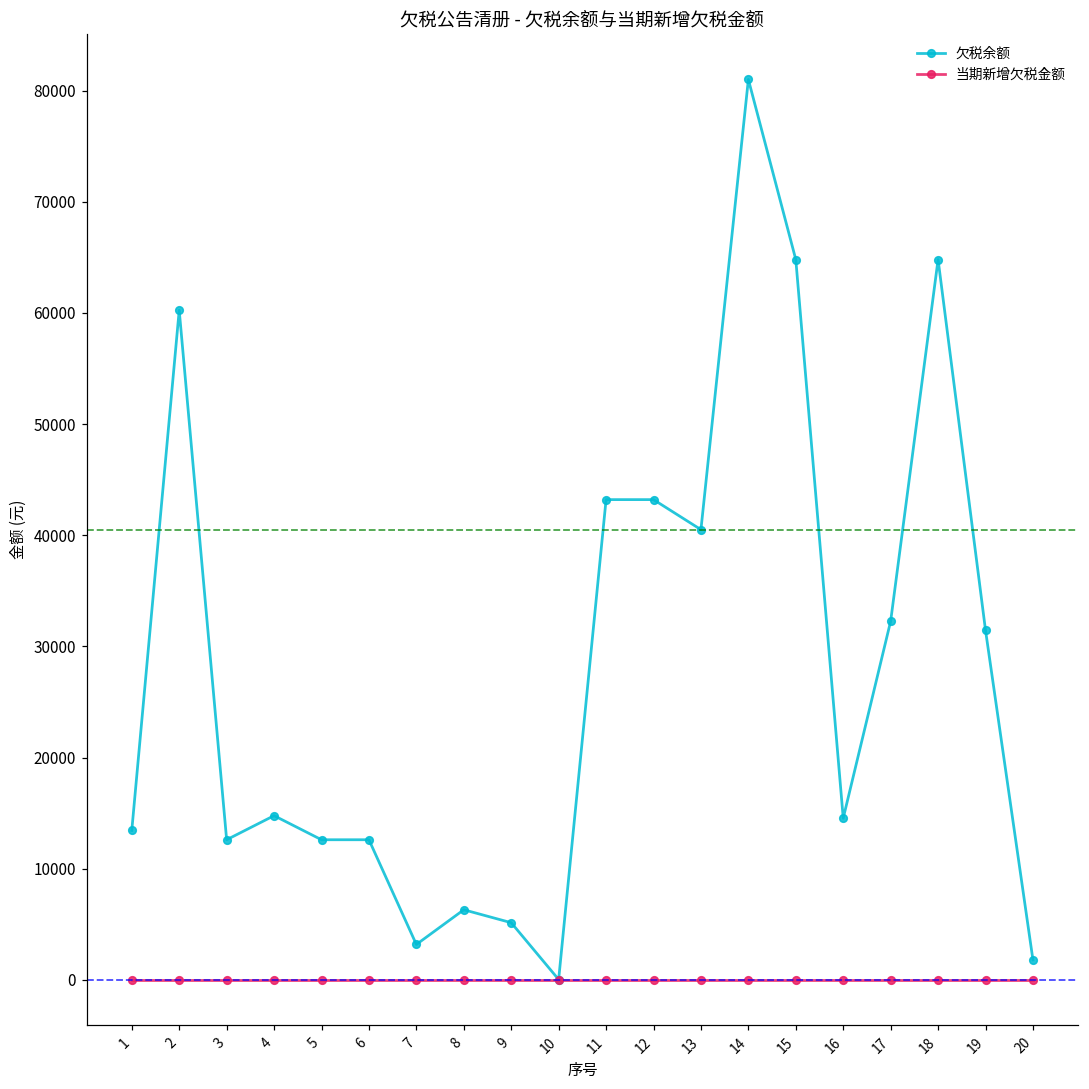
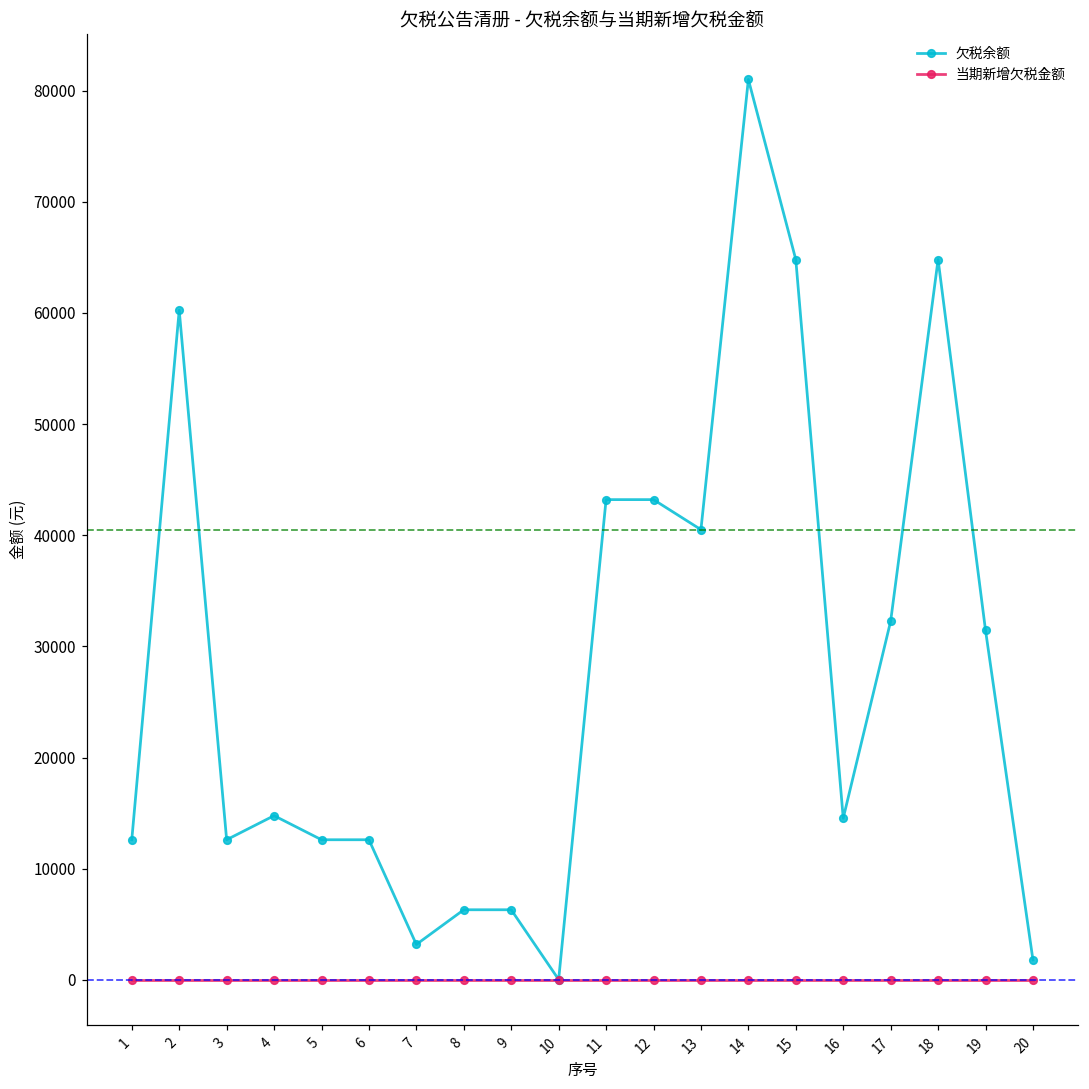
欠税余额, 1: 13400 -> 12600
欠税余额, 9: 5100 -> 6300
